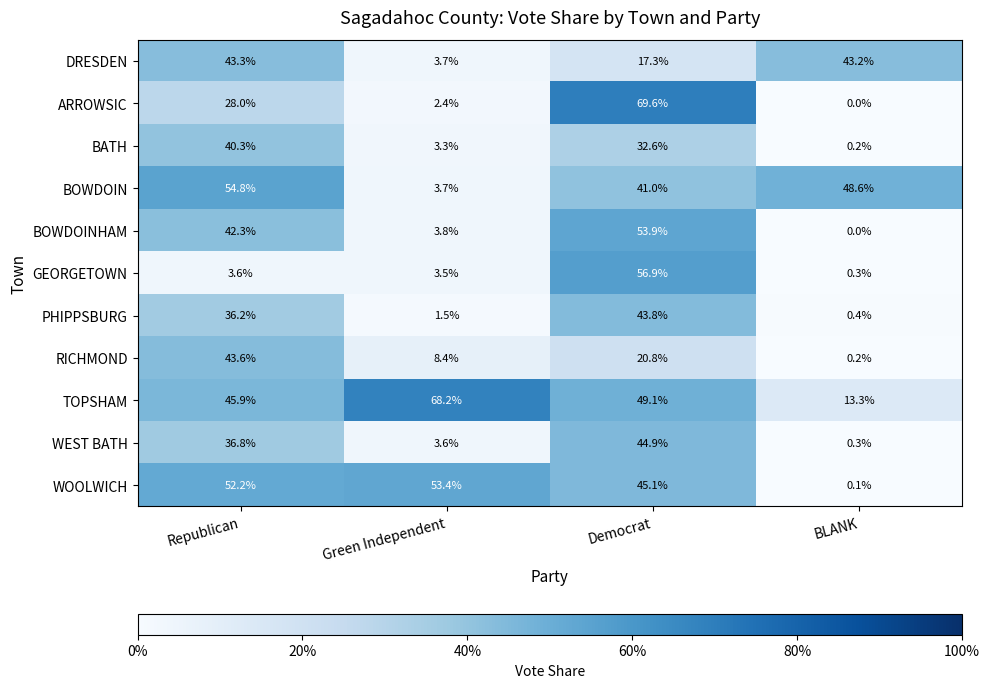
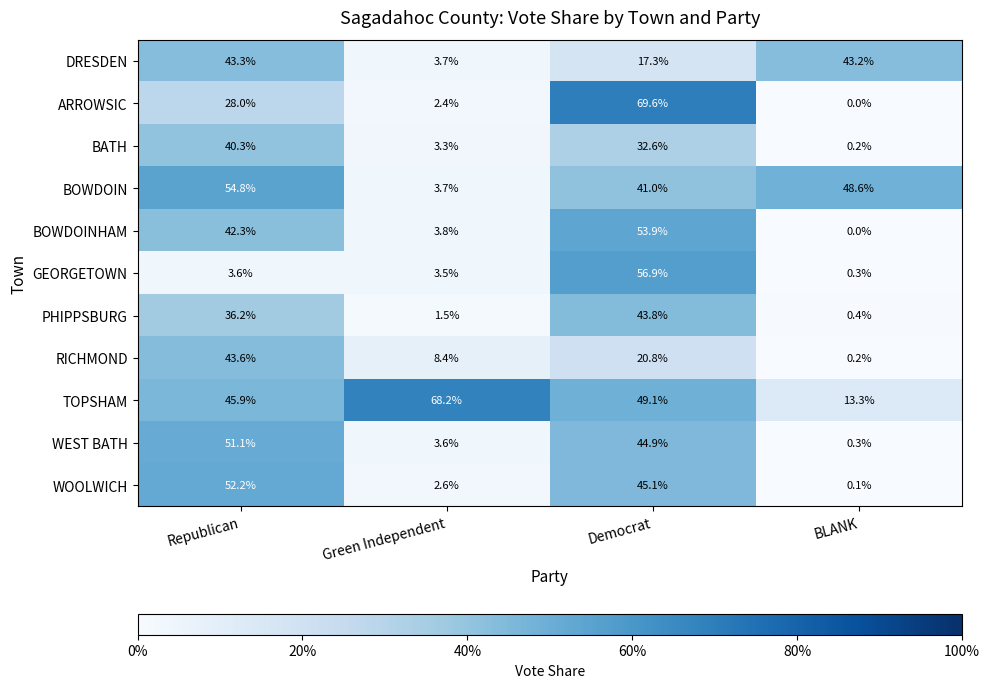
WEST BATH, Republican: 36.8% -> 51.1%
WOOLWICH, Green Independent: 53.4% -> 2.6%
